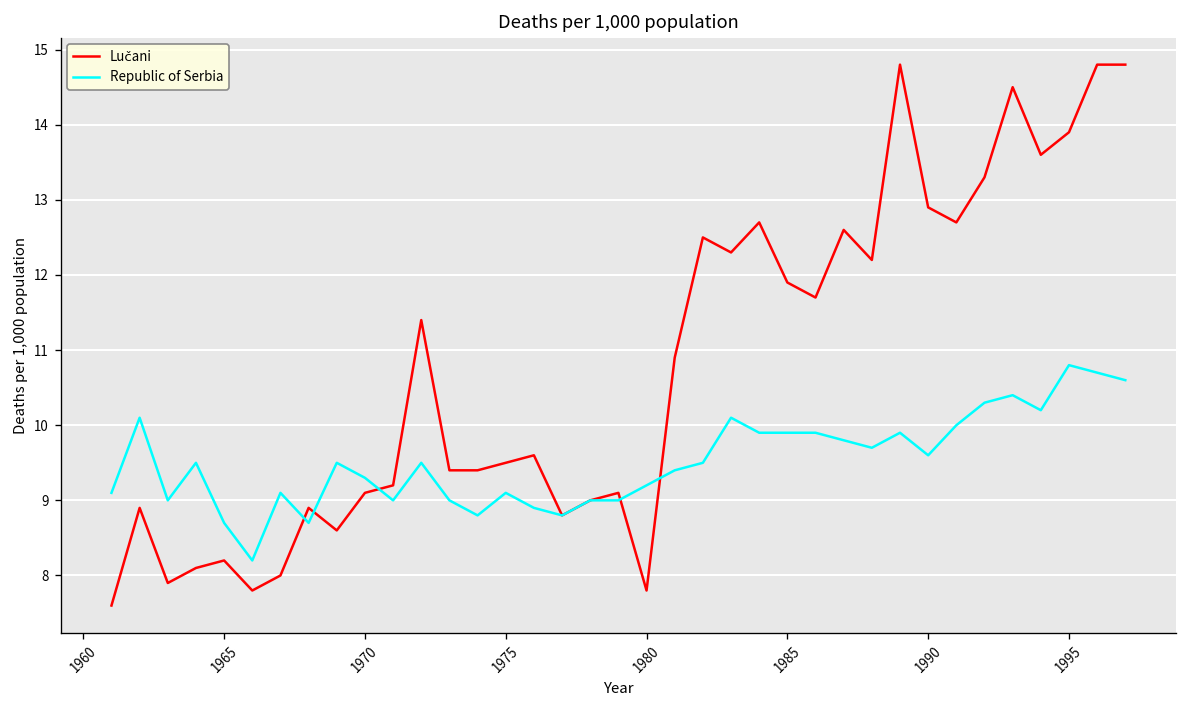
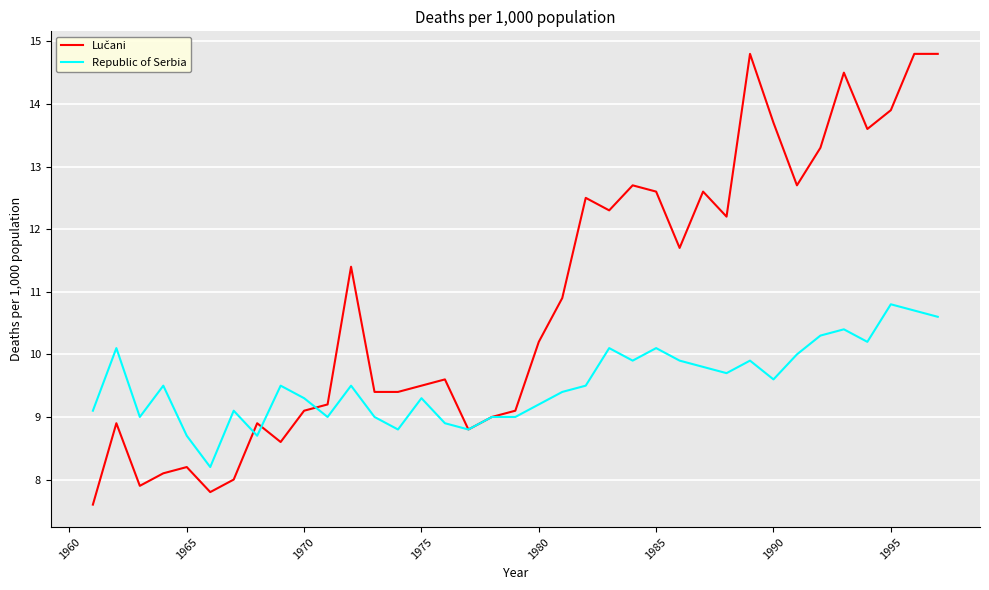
Republic of Serbia, 1975: 9.1 -> 9.3
Lučani, 1980: 7.8 -> 10.2
Lučani, 1985: 11.9 -> 12.6
Republic of Serbia, 1985: 9.9 -> 10.1
Lučani, 1990: 12.9 -> 13.7
